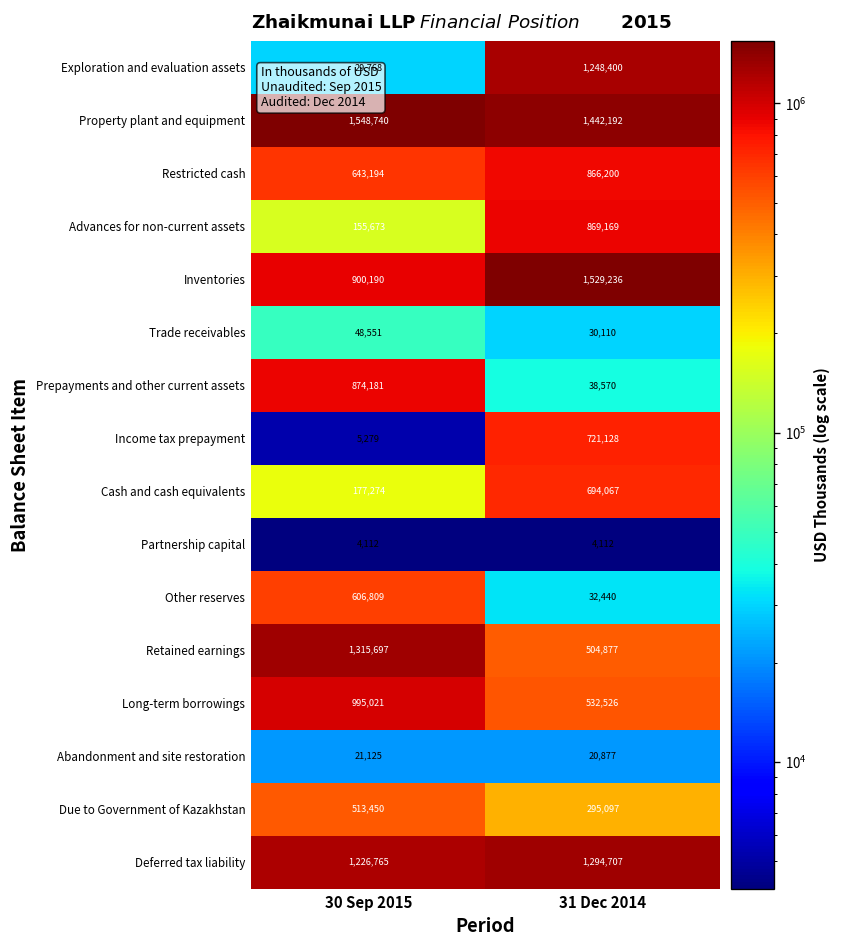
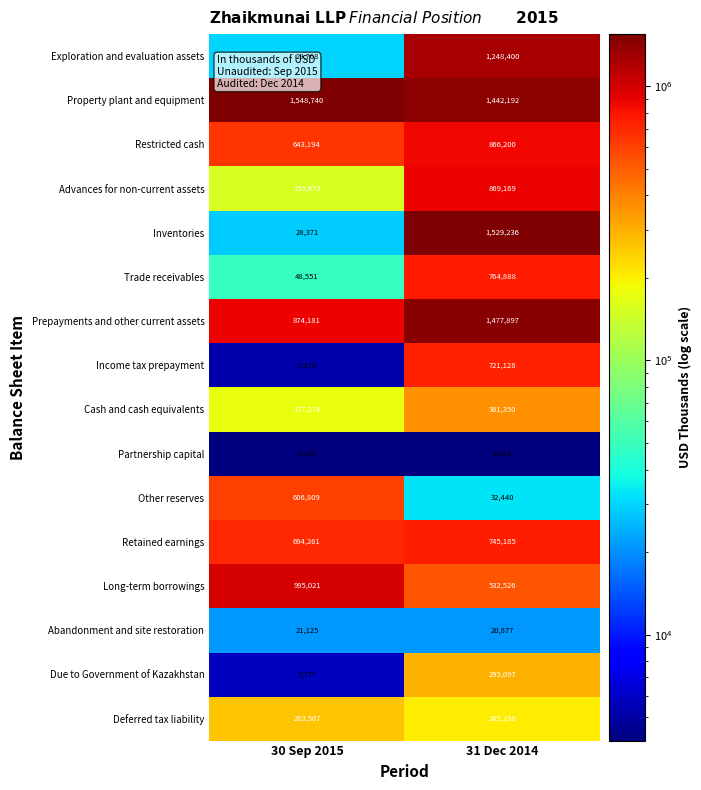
Inventories, 30 Sep 2015: 900,190 -> 28,371
Trade receivables, 31 Dec 2014: 30,110 -> 764,888
Prepayments and other current assets, 31 Dec 2014: 38,570 -> 1,477,897
Cash and cash equivalents, 31 Dec 2014: 694,067 -> 361,350
Retained earnings, 30 Sep 2015: 1,315,697 -> 694,261
Retained earnings, 31 Dec 2014: 504,877 -> 745,185
Due to Government of Kazakhstan, 30 Sep 2015: 513,450 -> 5,777
Deferred tax liability, 30 Sep 2015: 1,226,765 -> 263,567
Deferred tax liability, 31 Dec 2014: 1,294,707 -> 205,298
